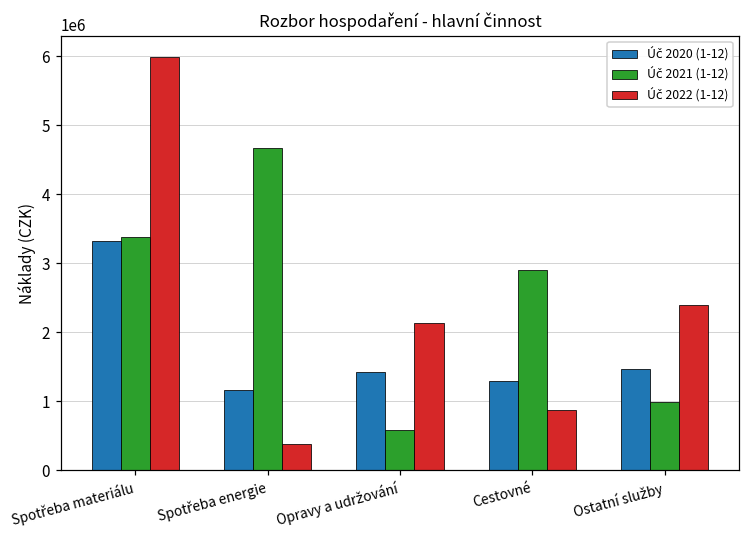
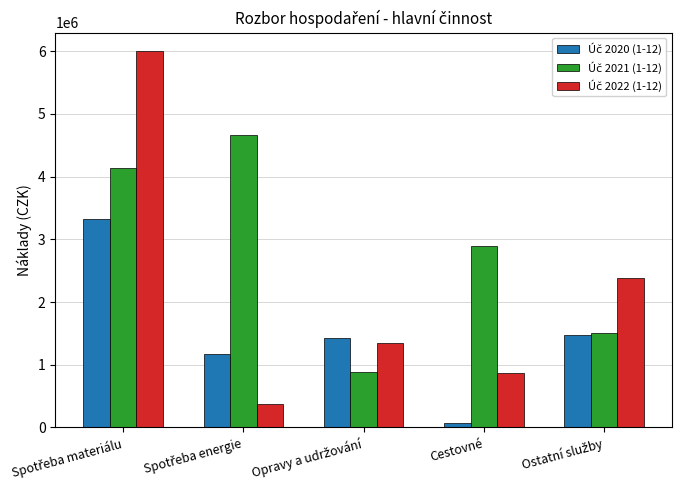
Úč 2021 (1-12), Spotřeba materiálu: 3400000 -> 4100000
Úč 2021 (1-12), Opravy a udržování: 600000 -> 900000
Úč 2022 (1-12), Opravy a udržování: 2100000 -> 1300000
Úč 2020 (1-12), Cestovné: 1300000 -> 100000
Úč 2021 (1-12), Ostatní služby: 1000000 -> 1500000
